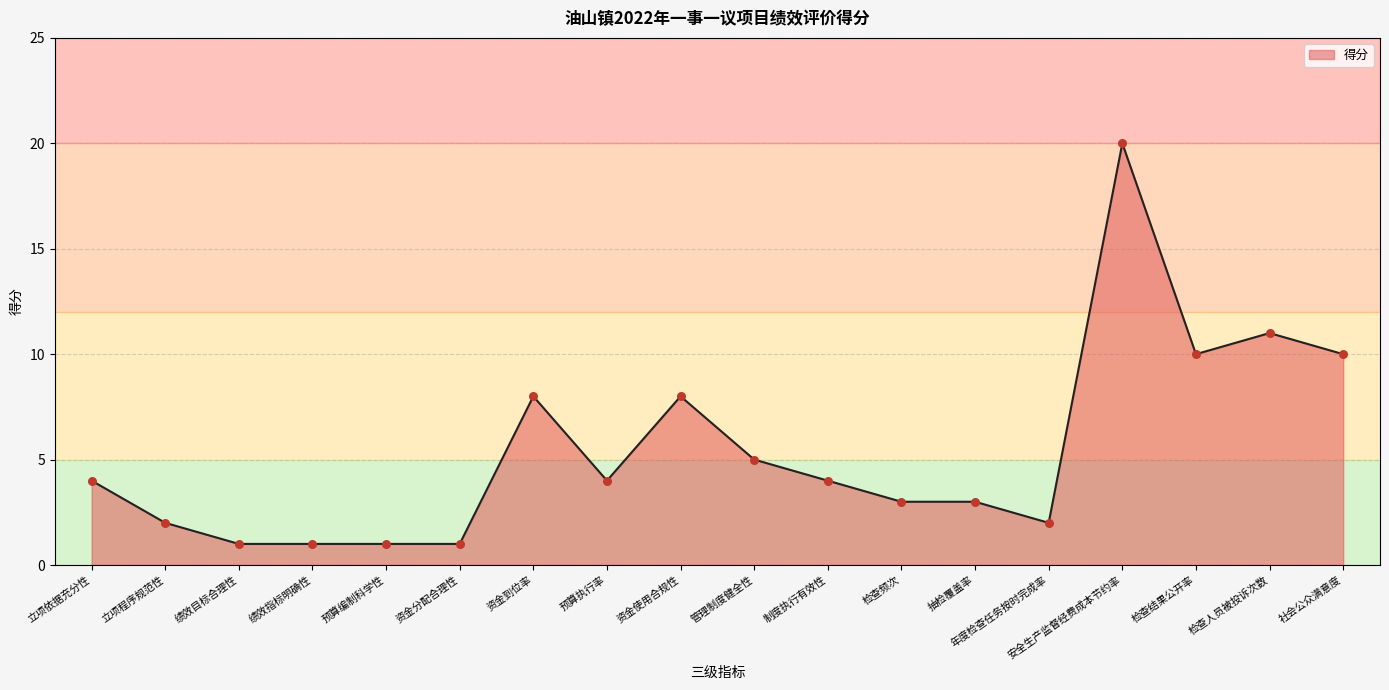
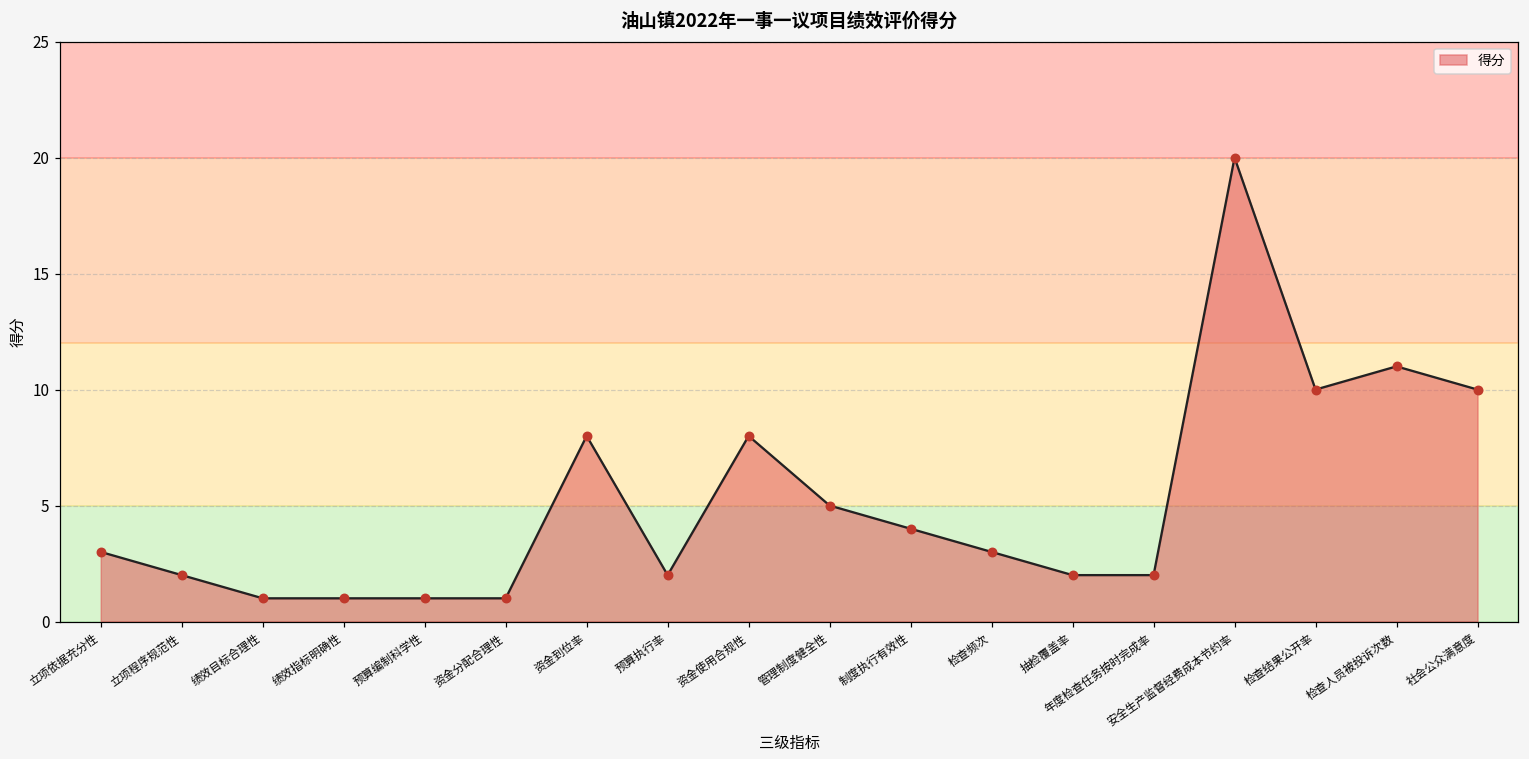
立项依据充分性: 4 -> 3
预算执行率: 4 -> 2
抽检覆盖率: 3 -> 2
